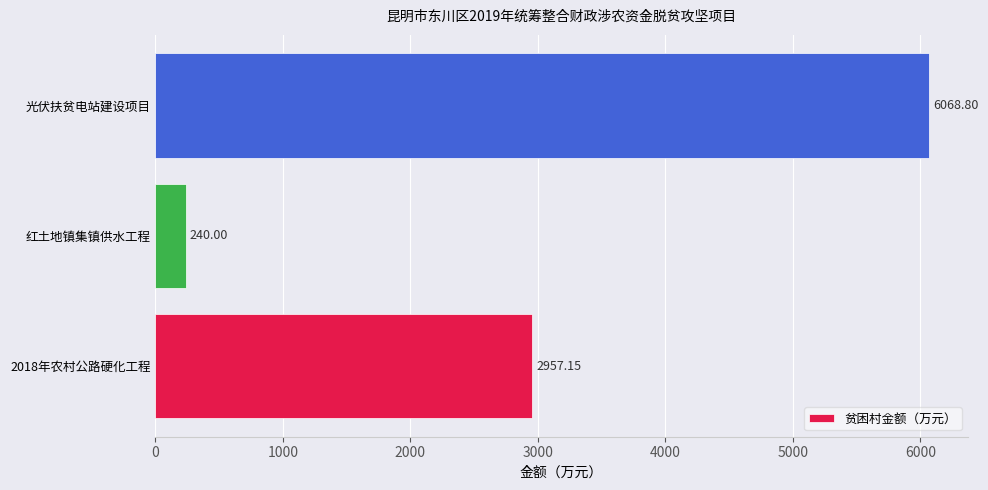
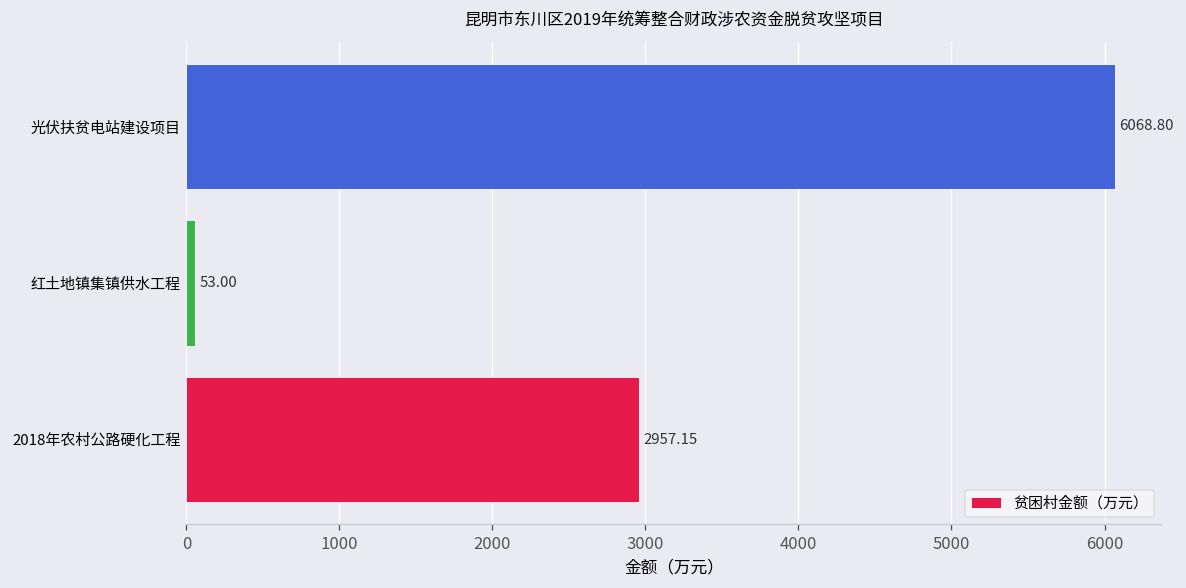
红土地镇集镇供水工程: 240.00 -> 53.00
